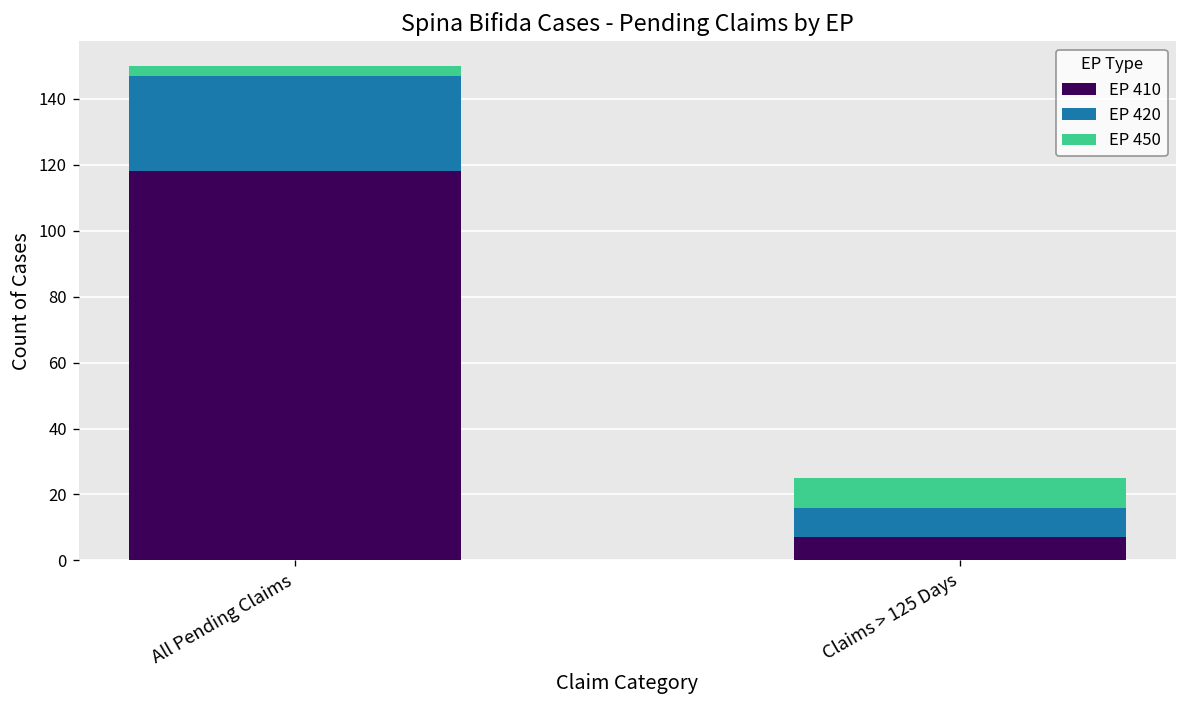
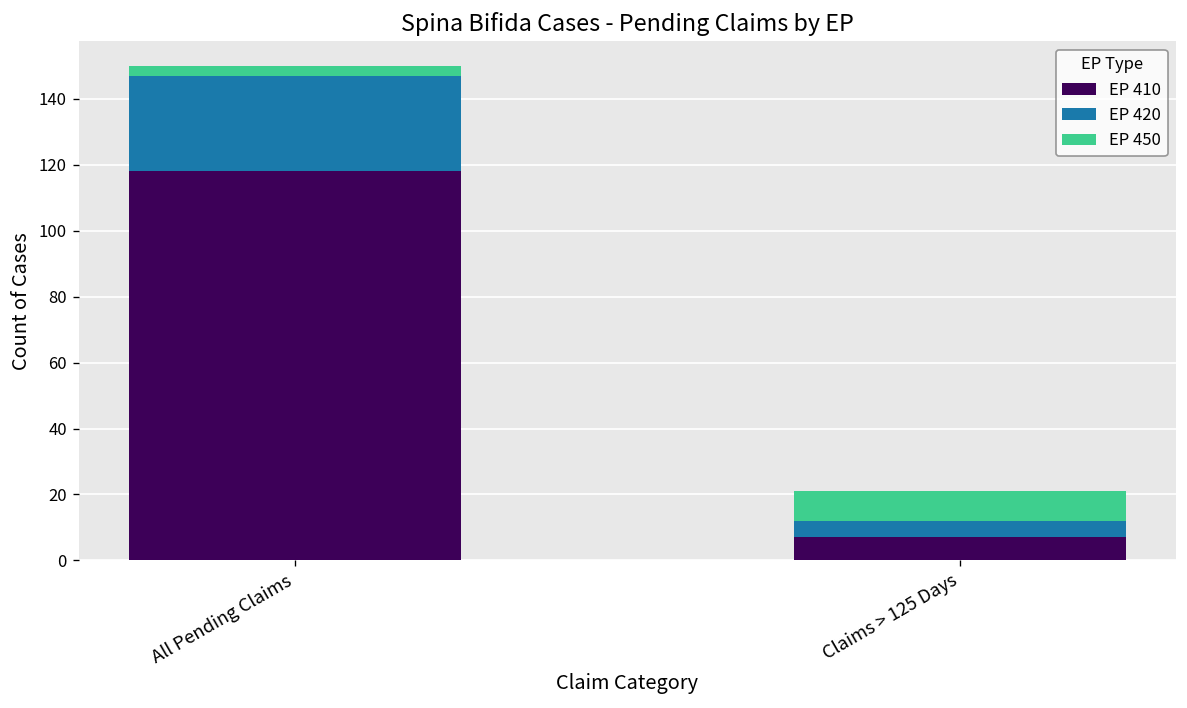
EP 420, Claims > 125 Days: 9 -> 5
